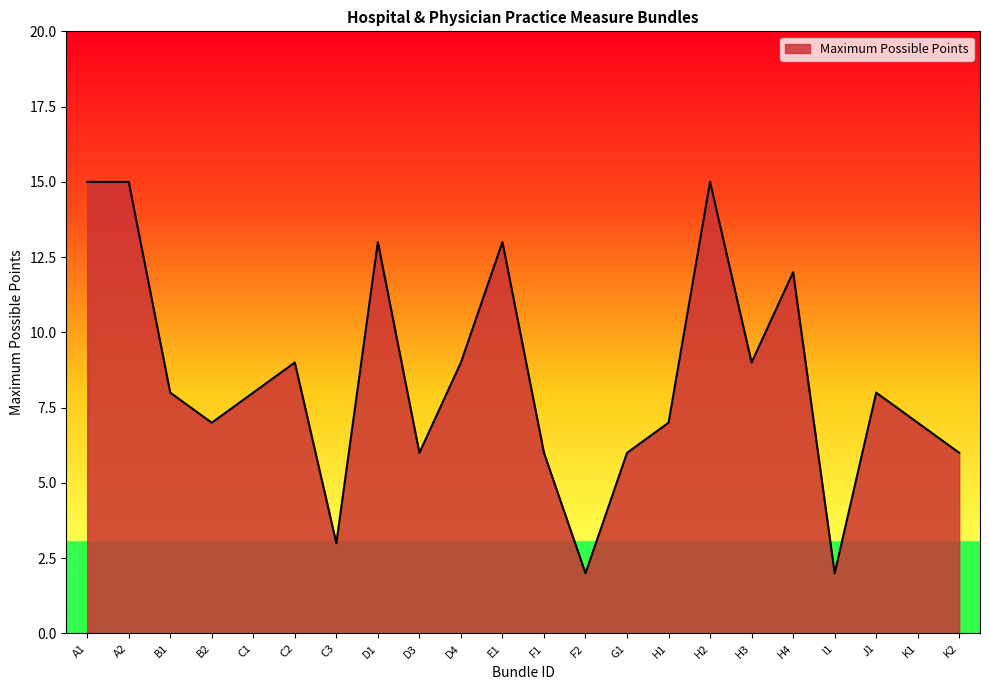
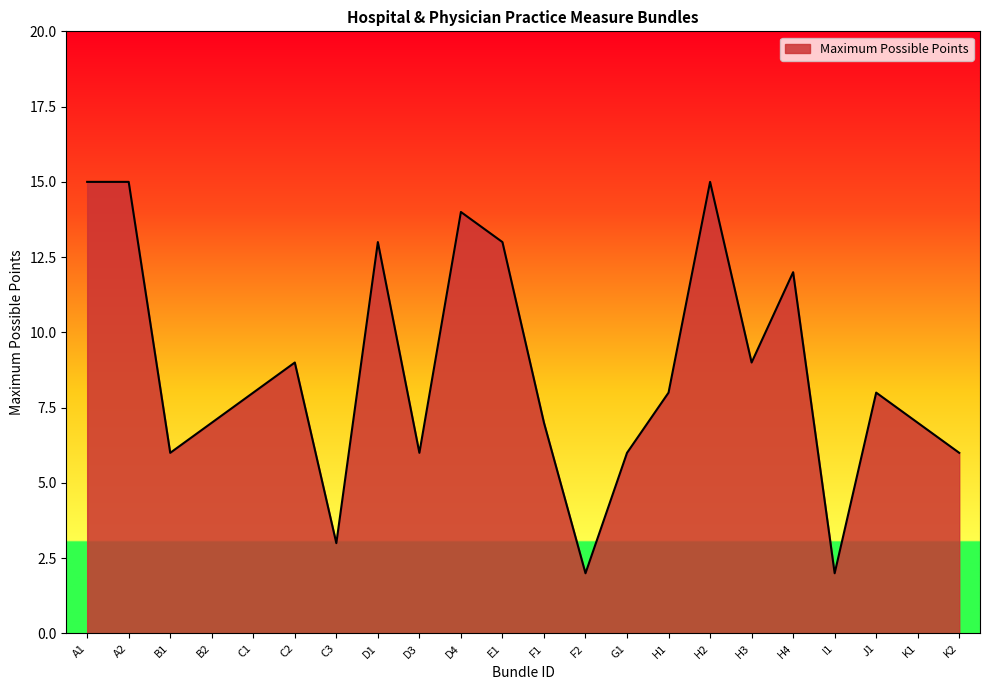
B1: 8 -> 6
D4: 9 -> 14
F1: 6 -> 7
H1: 7 -> 8
